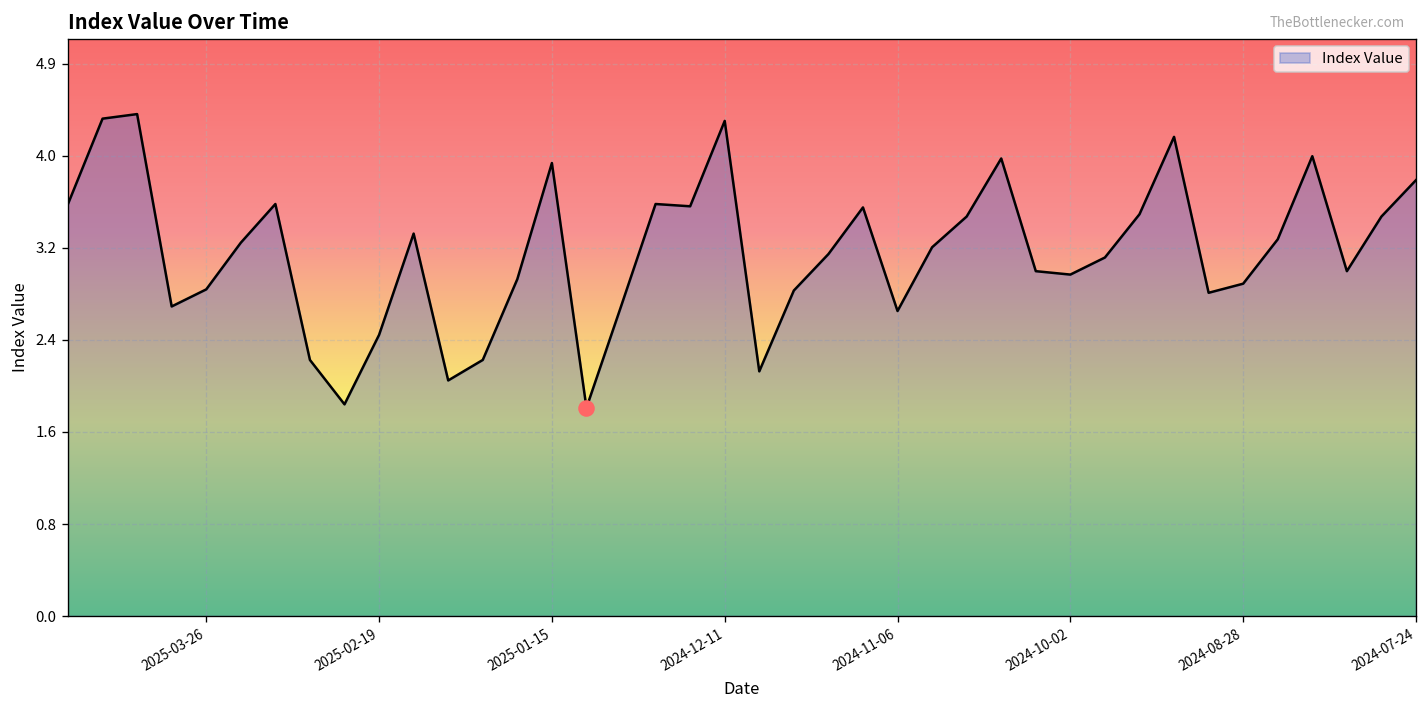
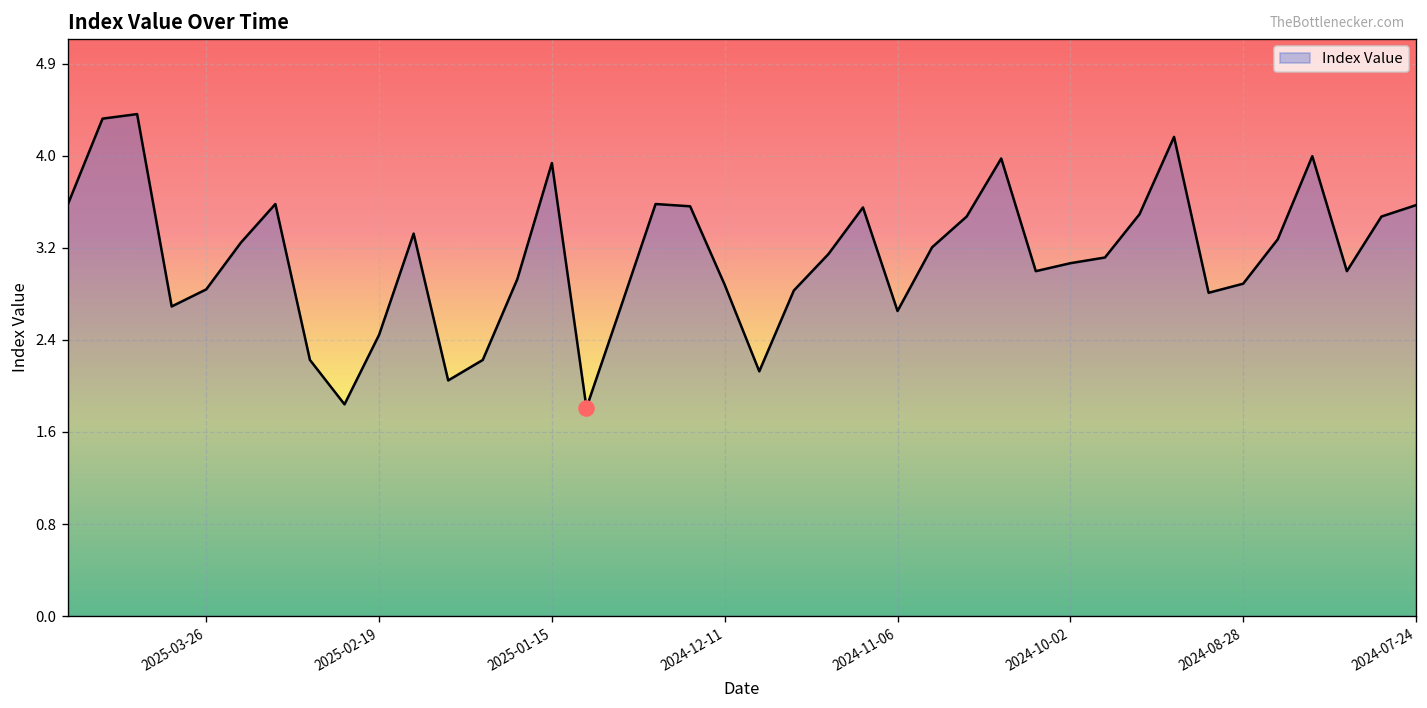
Index Value, 2024-12-11: 4.4 -> 2.9
Index Value, 2024-10-02: 3.0 -> 3.1
Index Value, 2024-07-24: 3.8 -> 3.6
